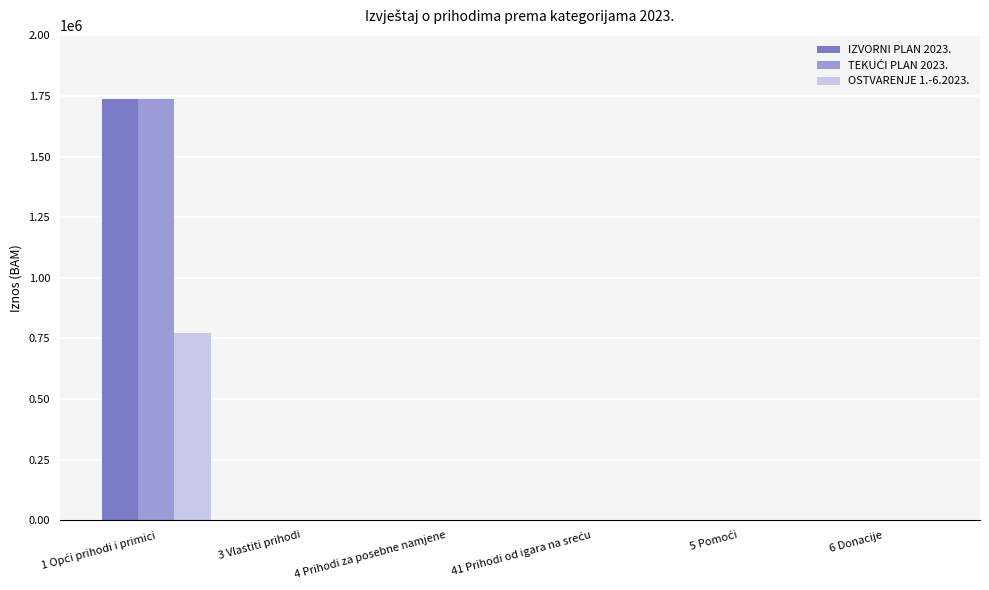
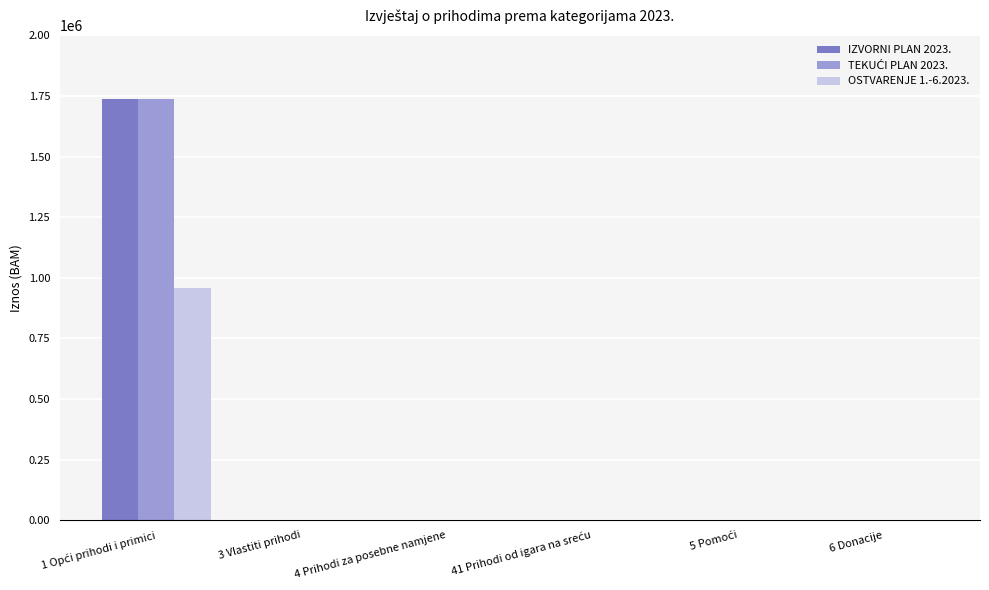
OSTVARENJE 1.-6.2023., 1 Opći prihodi i primici: 770000 -> 960000
